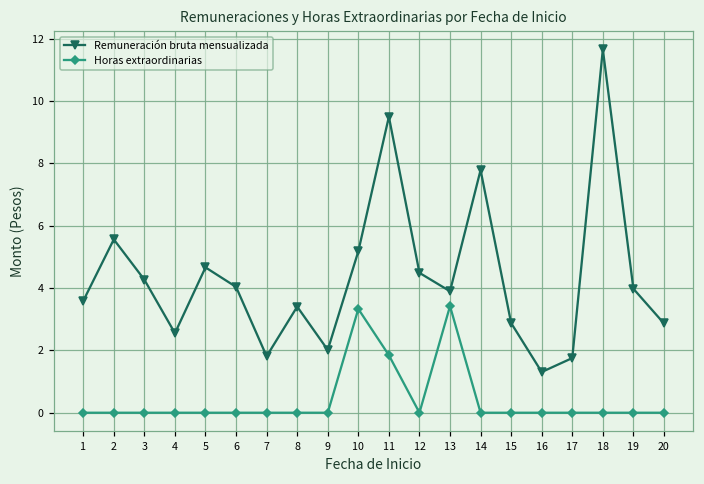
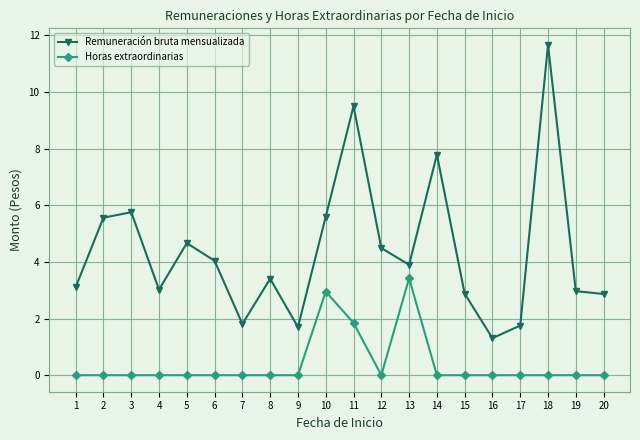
Remuneración bruta mensualizada, 1: 3.6 -> 3.1
Remuneración bruta mensualizada, 3: 4.3 -> 5.8
Remuneración bruta mensualizada, 4: 2.6 -> 3.0
Remuneración bruta mensualizada, 9: 2.0 -> 1.7
Remuneración bruta mensualizada, 10: 5.2 -> 5.6
Horas extraordinarias, 10: 3.3 -> 3.0
Remuneración bruta mensualizada, 19: 4.0 -> 3.0
